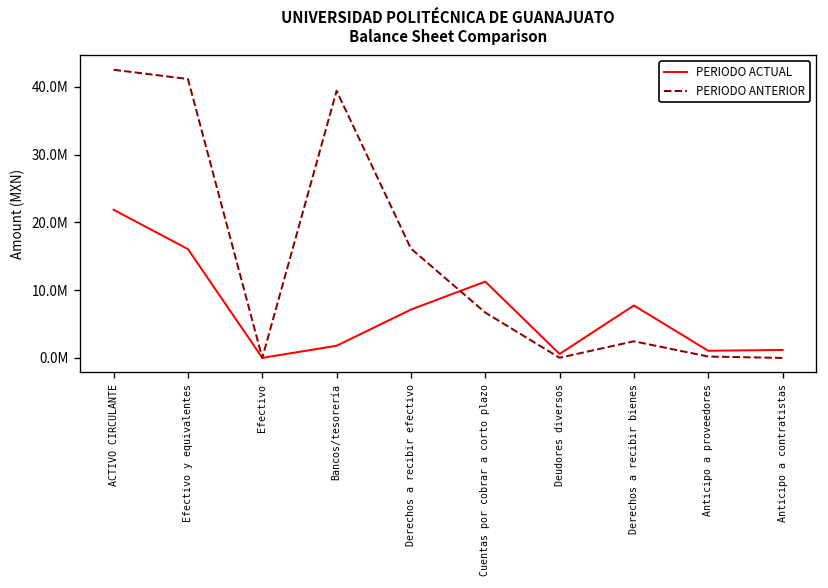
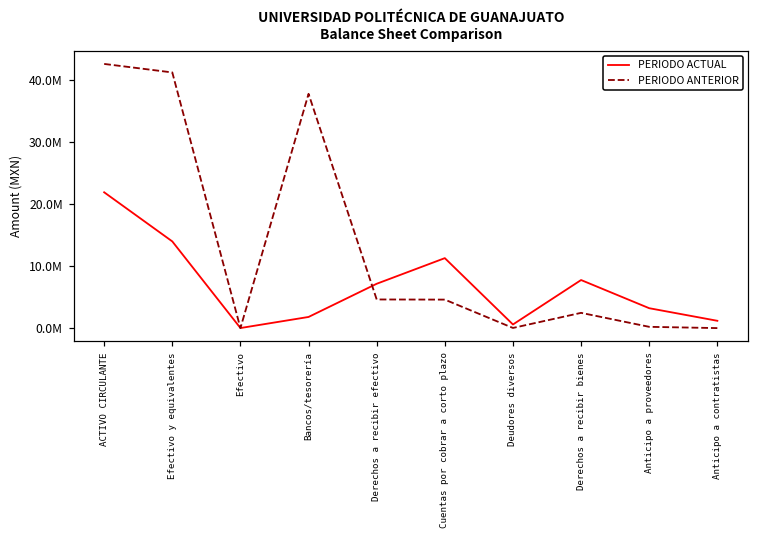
PERIODO ACTUAL, Efectivo y equivalentes: 16000000 -> 14000000
PERIODO ANTERIOR, Bancos/tesorería: 39000000 -> 38000000
PERIODO ANTERIOR, Derechos a recibir efectivo: 16000000 -> 5000000
PERIODO ANTERIOR, Cuentas por cobrar a corto plazo: 7000000 -> 5000000
PERIODO ACTUAL, Anticipo a proveedores: 1000000 -> 3000000
